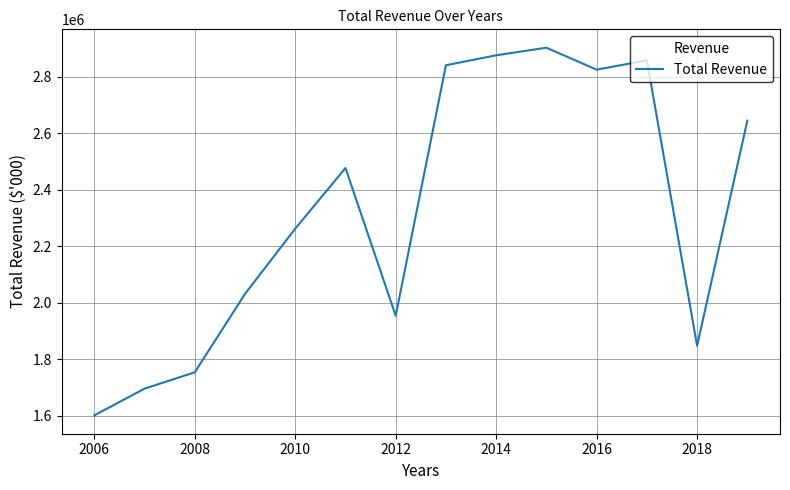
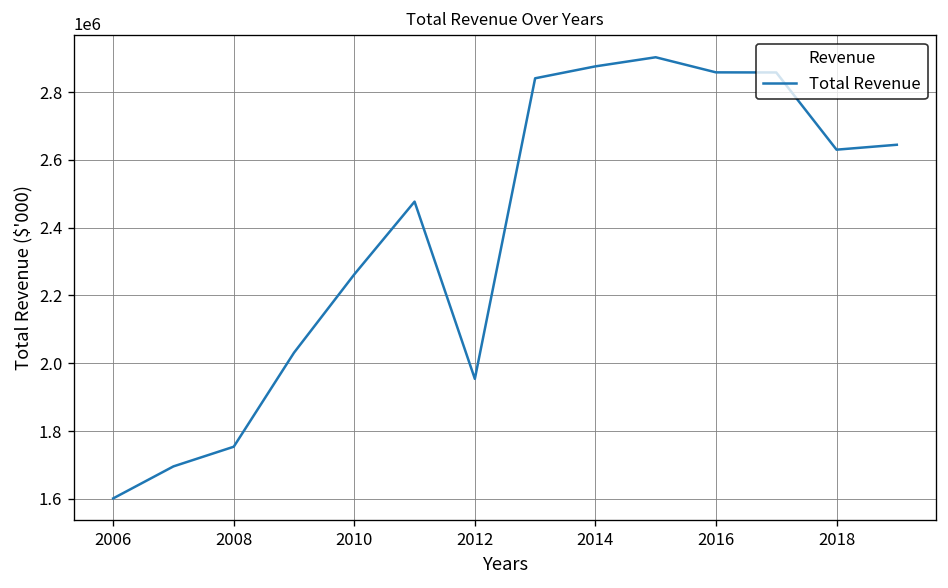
2016: 2820000 -> 2860000
2018: 1850000 -> 2630000
